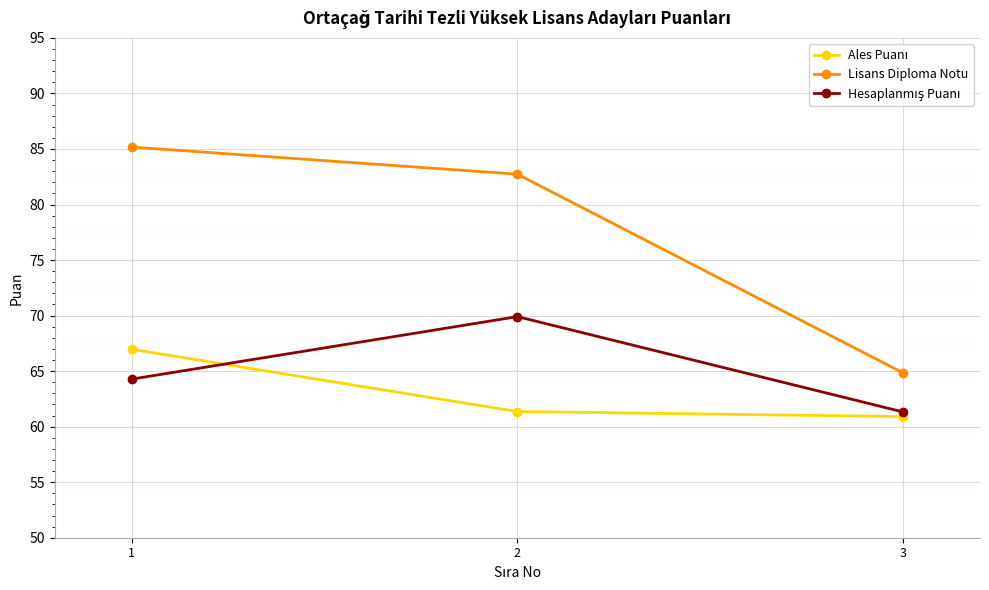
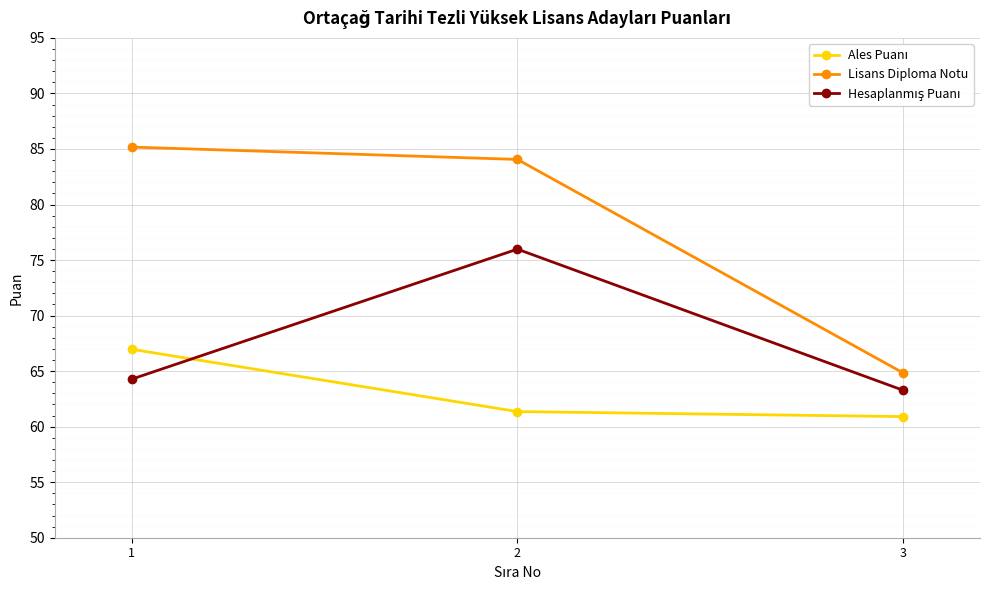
Lisans Diploma Notu, 2: 82.7 -> 84.1
Hesaplanmış Puanı, 2: 69.9 -> 76.0
Hesaplanmış Puanı, 3: 61.3 -> 63.3
